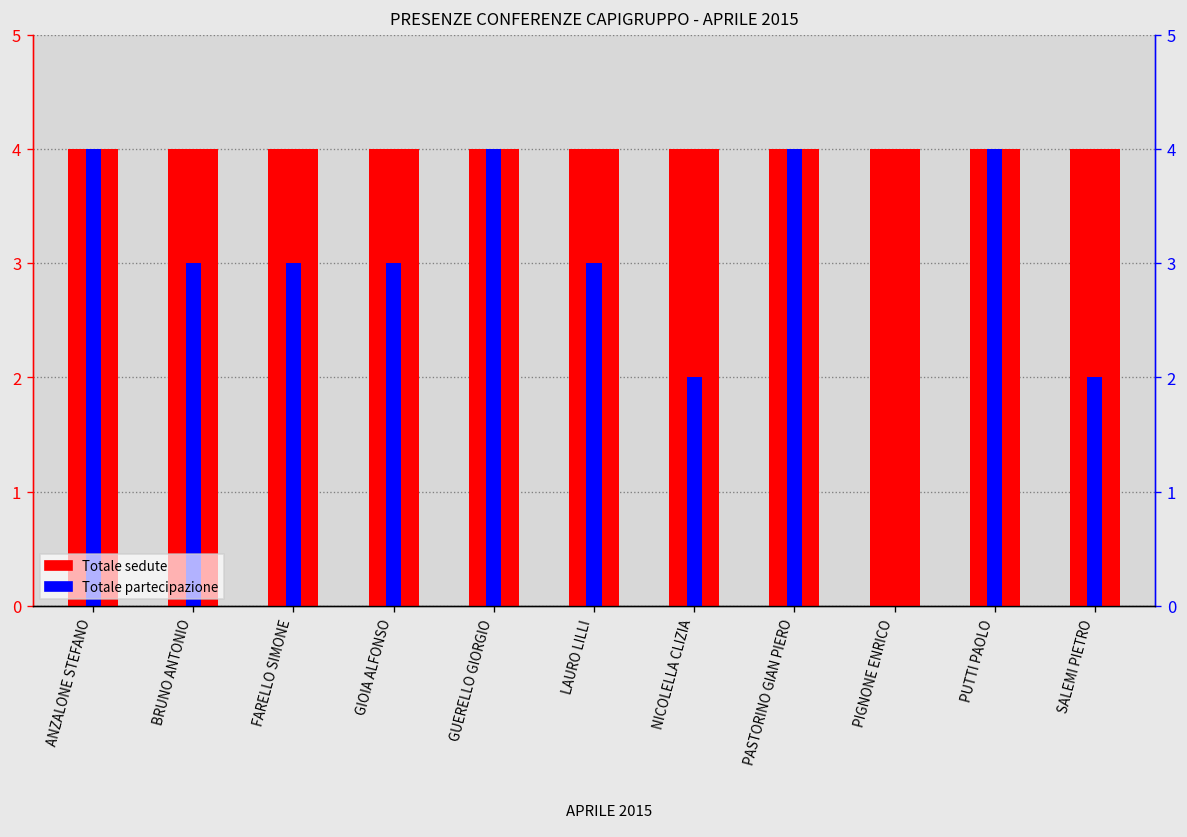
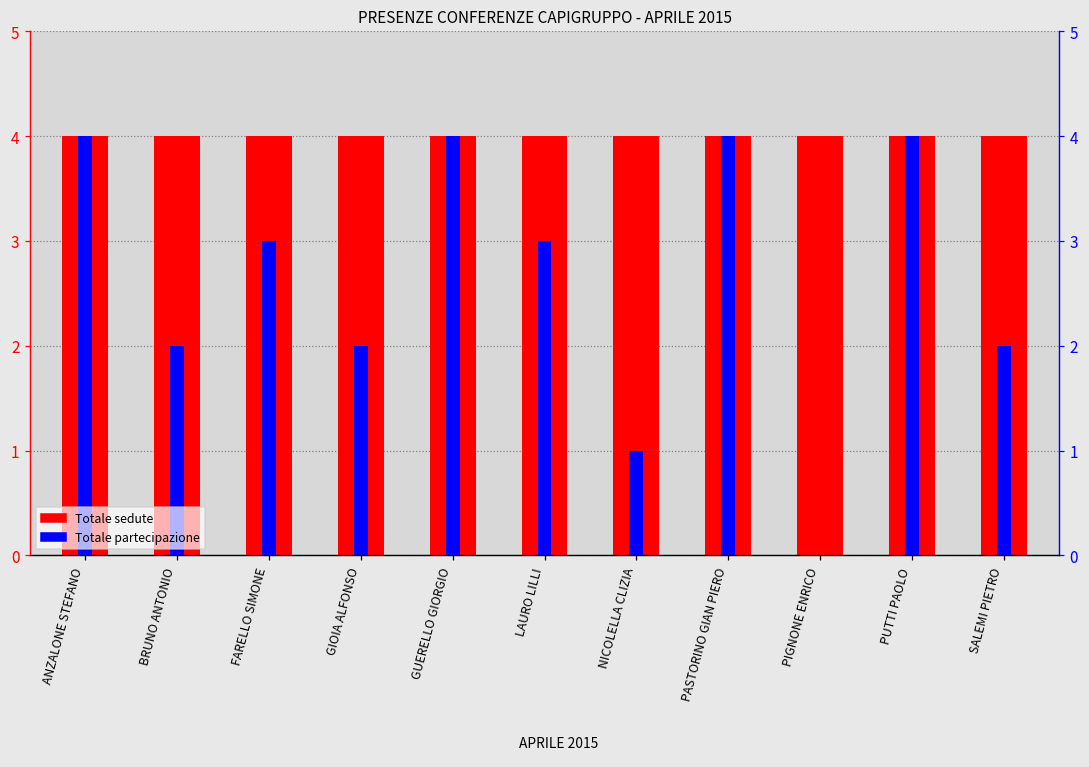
Totale partecipazione, BRUNO ANTONIO: 3 -> 2
Totale partecipazione, GIOIA ALFONSO: 3 -> 2
Totale partecipazione, NICOLELLA CLIZIA: 2 -> 1
